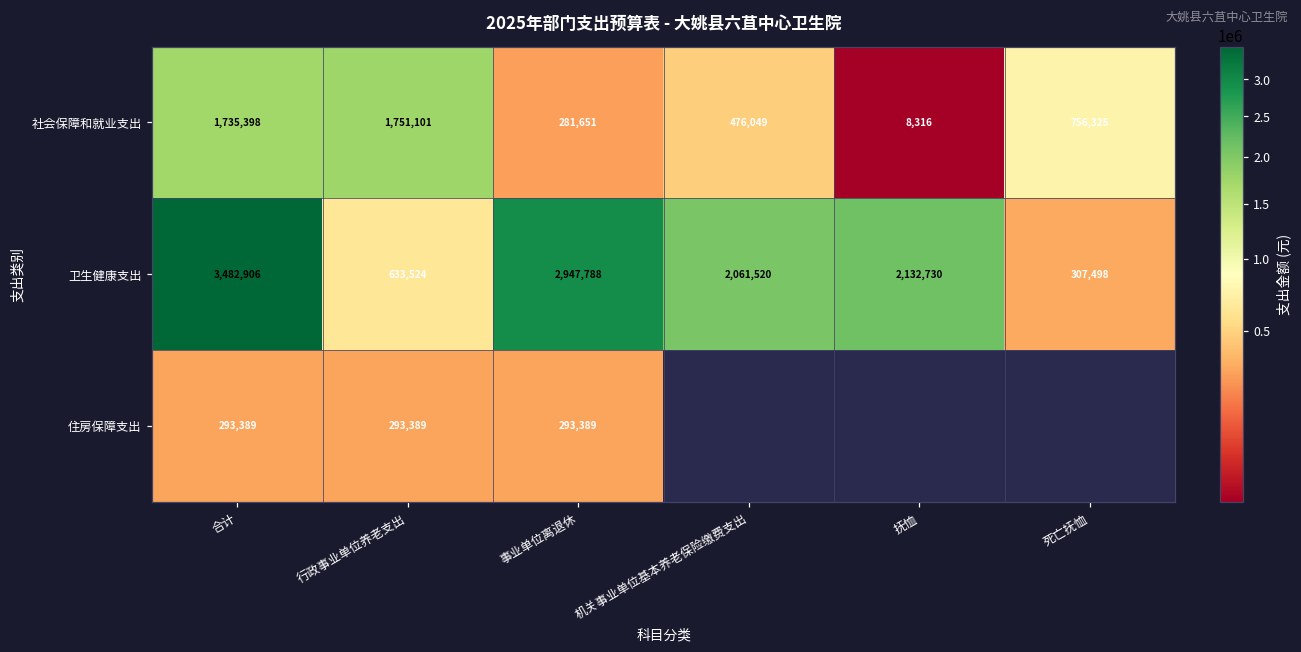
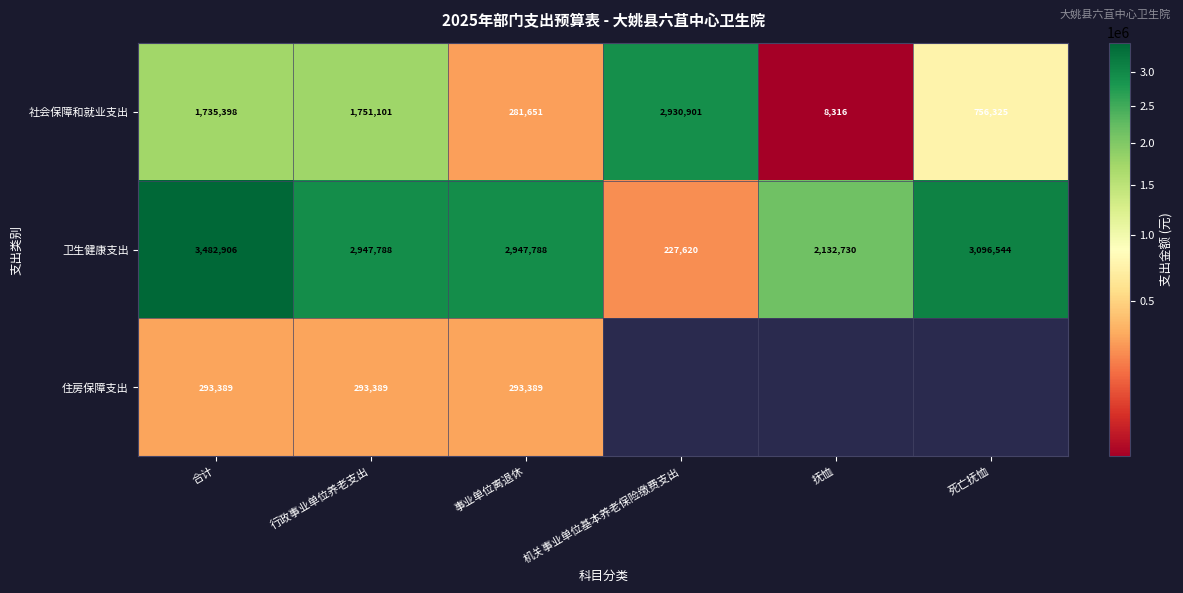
社会保障和就业支出, 机关事业单位基本养老保险缴费支出: 476,049 -> 2,930,901
卫生健康支出, 行政事业单位养老支出: 633,524 -> 2,947,788
卫生健康支出, 机关事业单位基本养老保险缴费支出: 2,061,520 -> 227,620
卫生健康支出, 死亡抚恤: 307,498 -> 3,096,544
